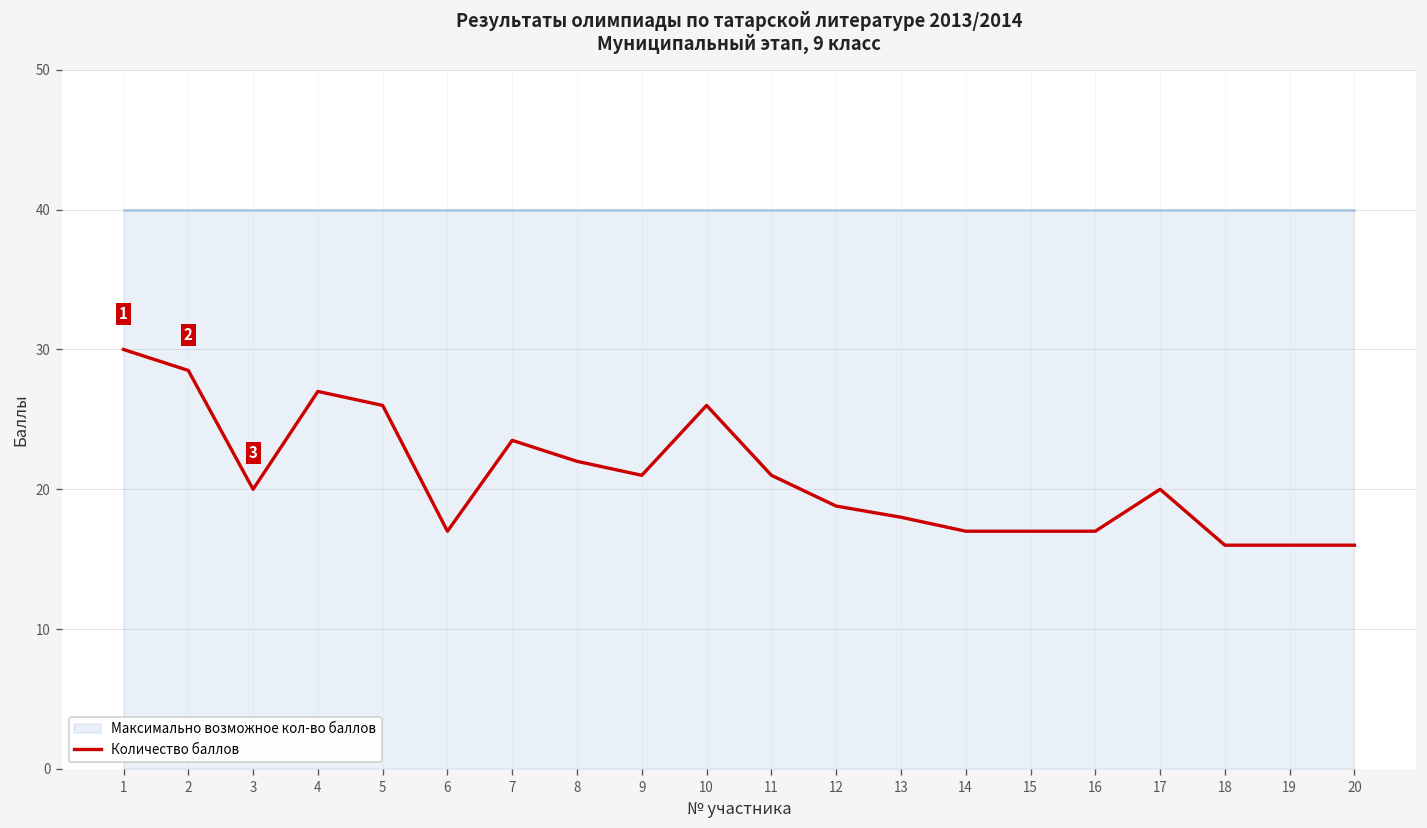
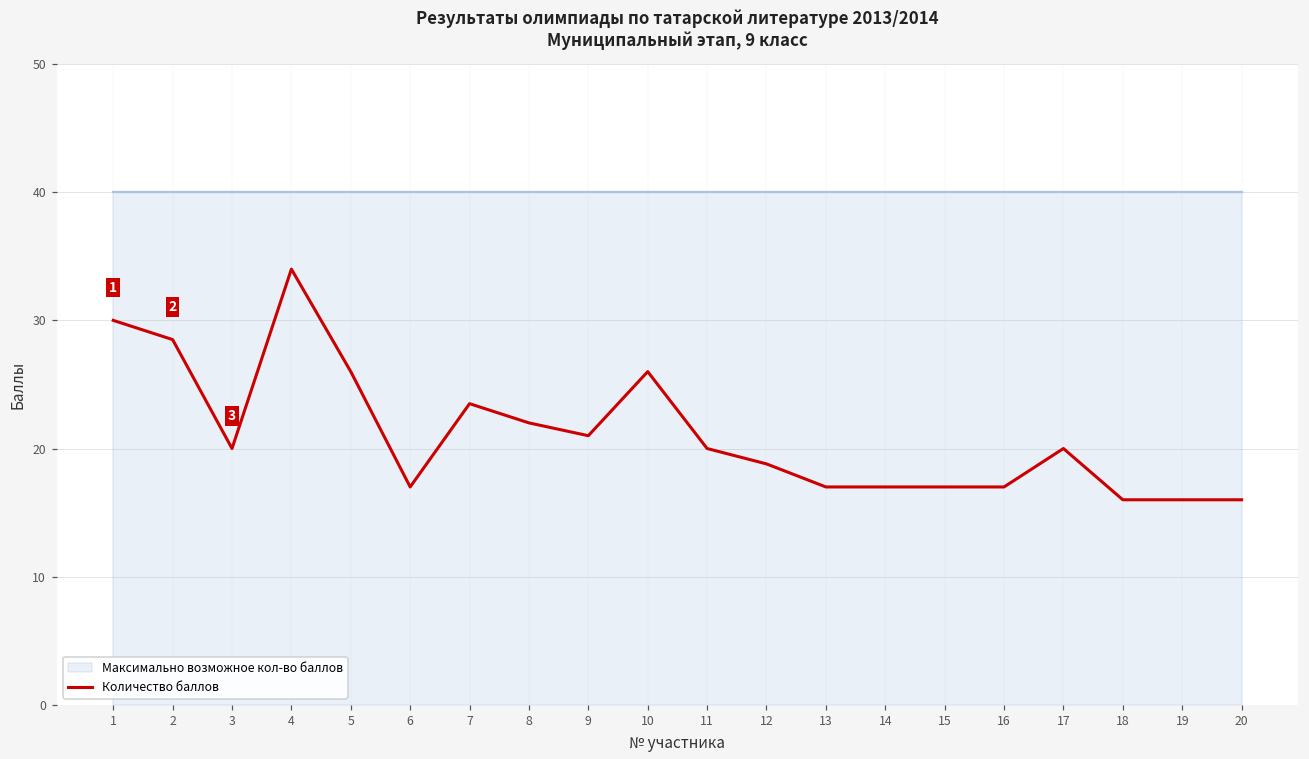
Количество баллов, 4: 27 -> 34
Количество баллов, 11: 21 -> 20
Количество баллов, 13: 18 -> 17
